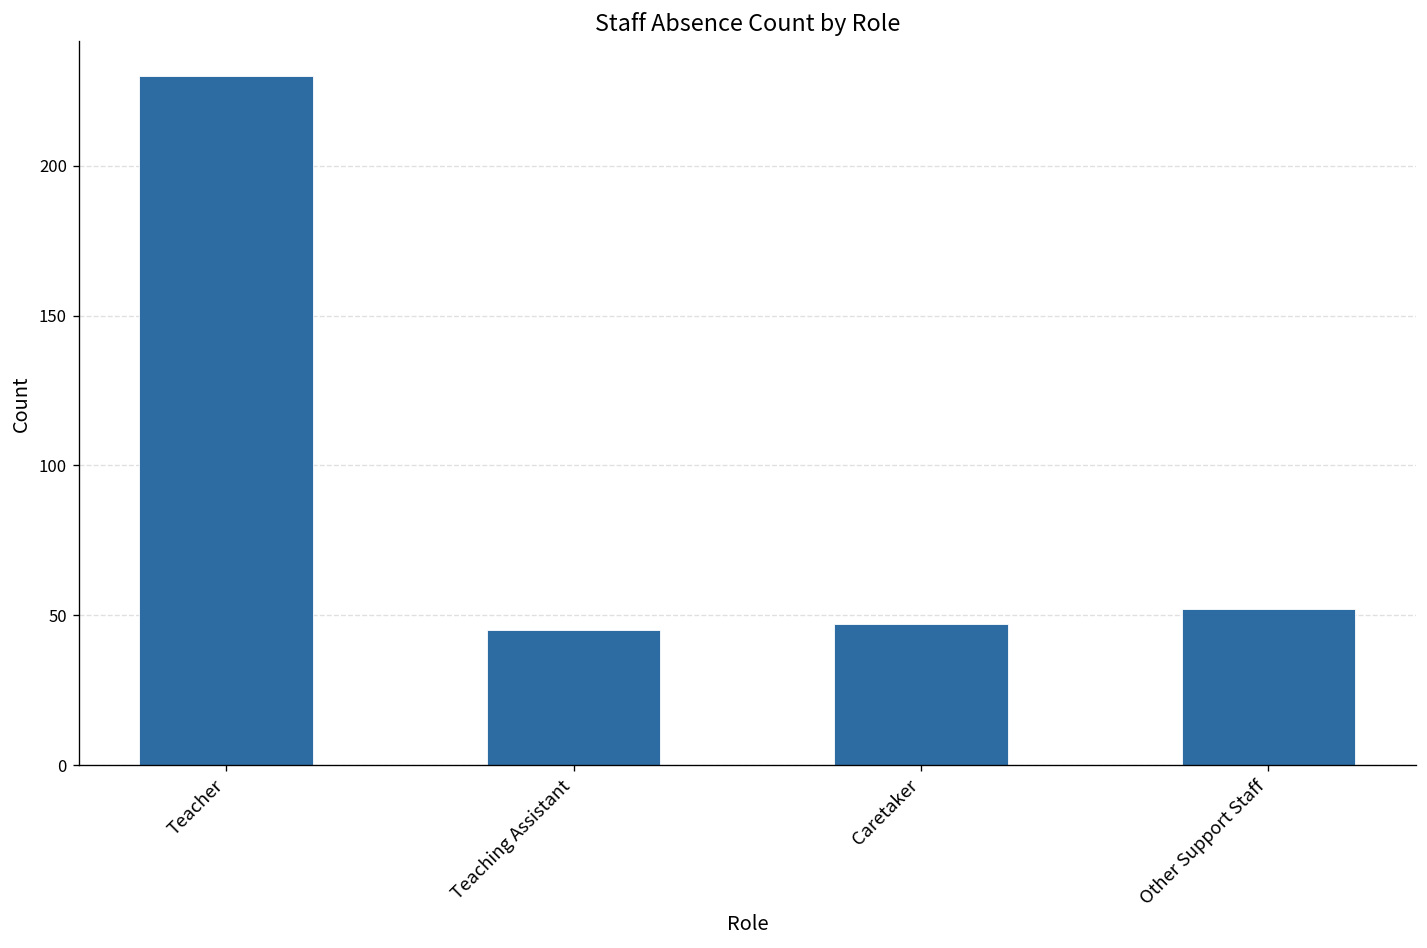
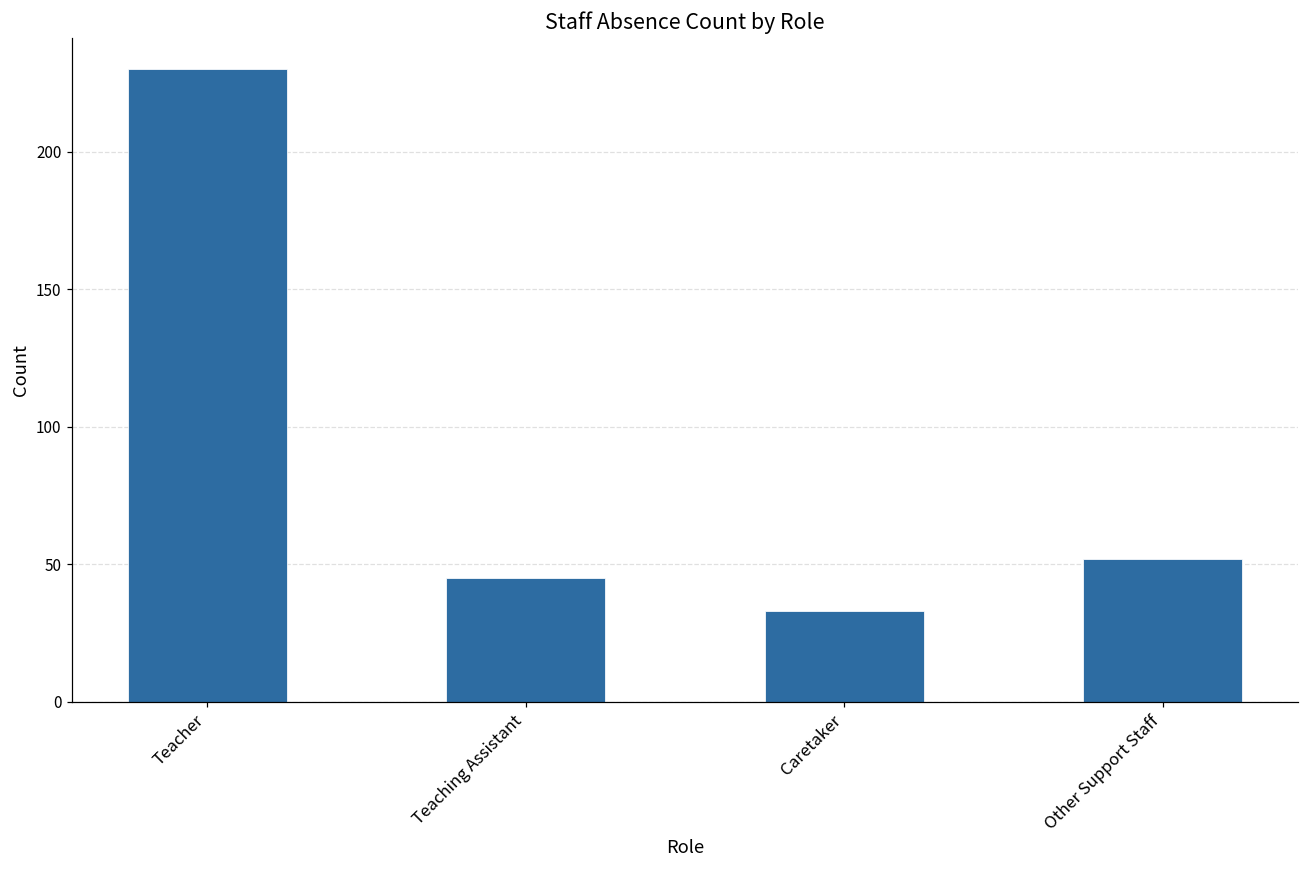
Caretaker: 47 -> 33
